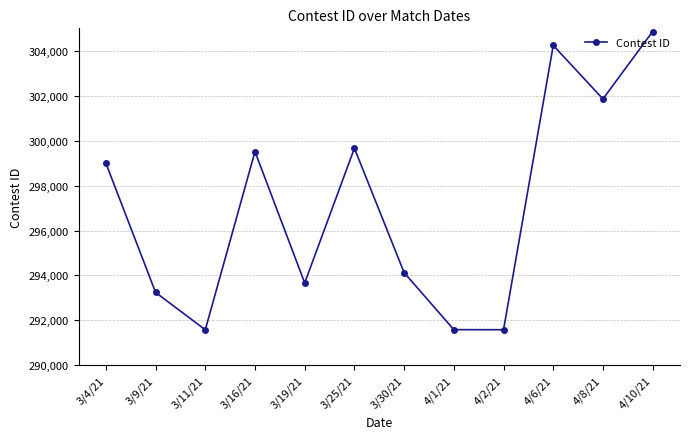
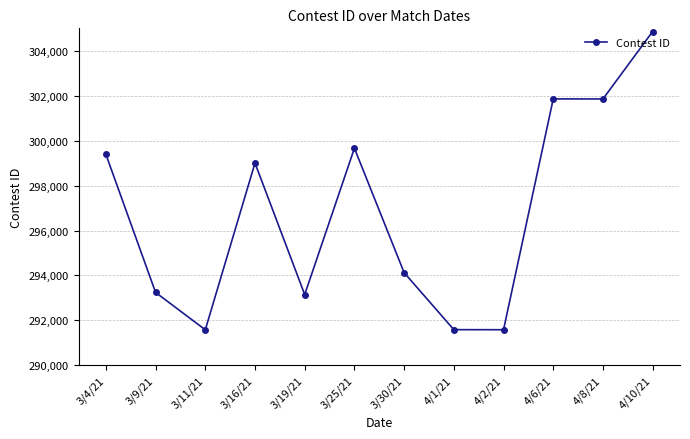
3/4/21: 299,000 -> 299,400
3/16/21: 299,500 -> 299,000
3/19/21: 293,700 -> 293,100
4/6/21: 304,200 -> 301,900
